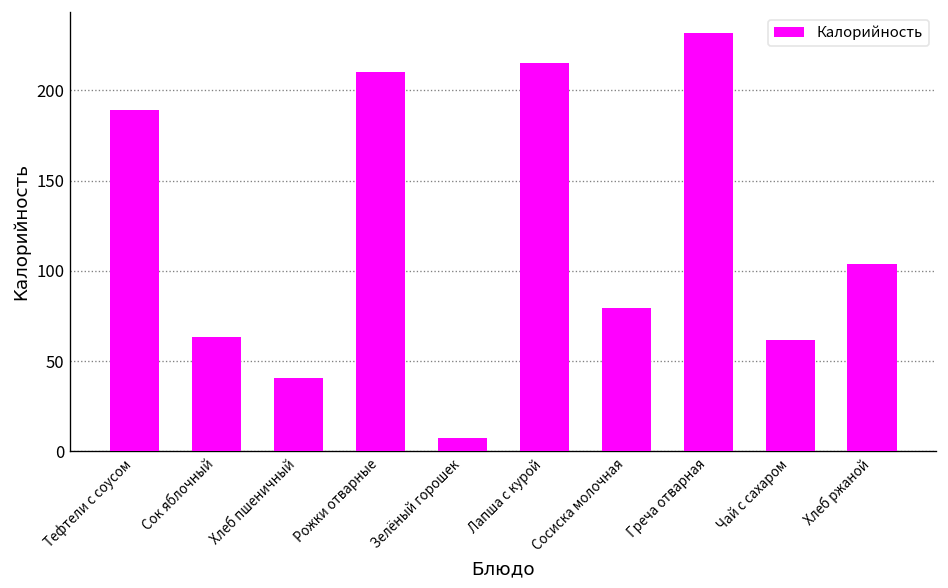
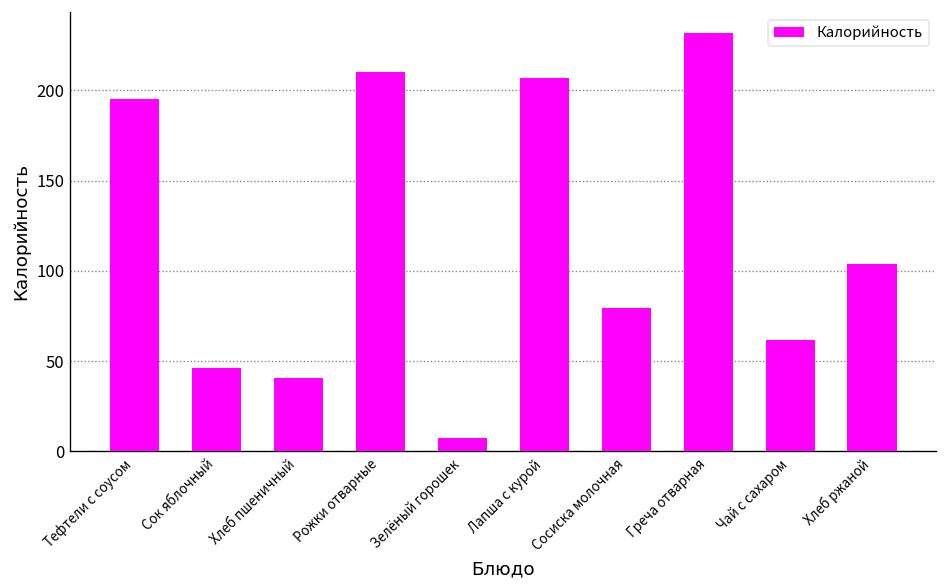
Тефтели с соусом: 189 -> 195
Сок яблочный: 63 -> 46
Лапша с курой: 215 -> 207
